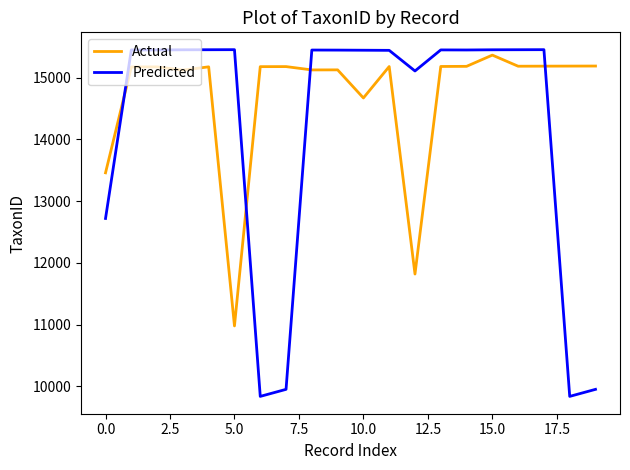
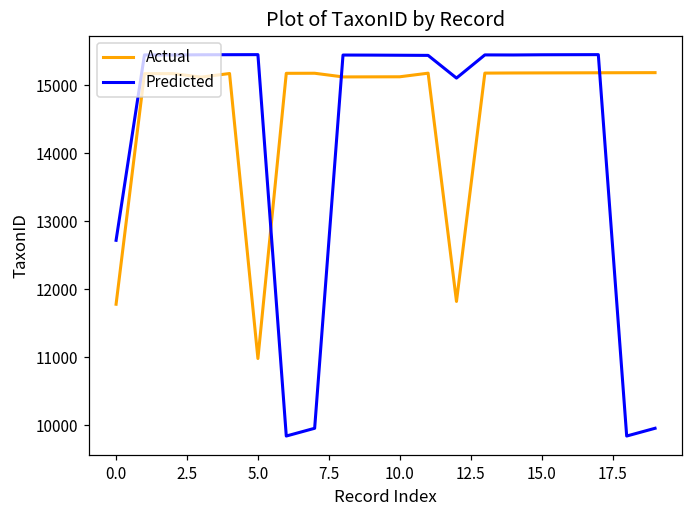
Actual, 0.0: 13500 -> 11800
Actual, 10.0: 14700 -> 15100
Actual, 15.0: 15400 -> 15200
